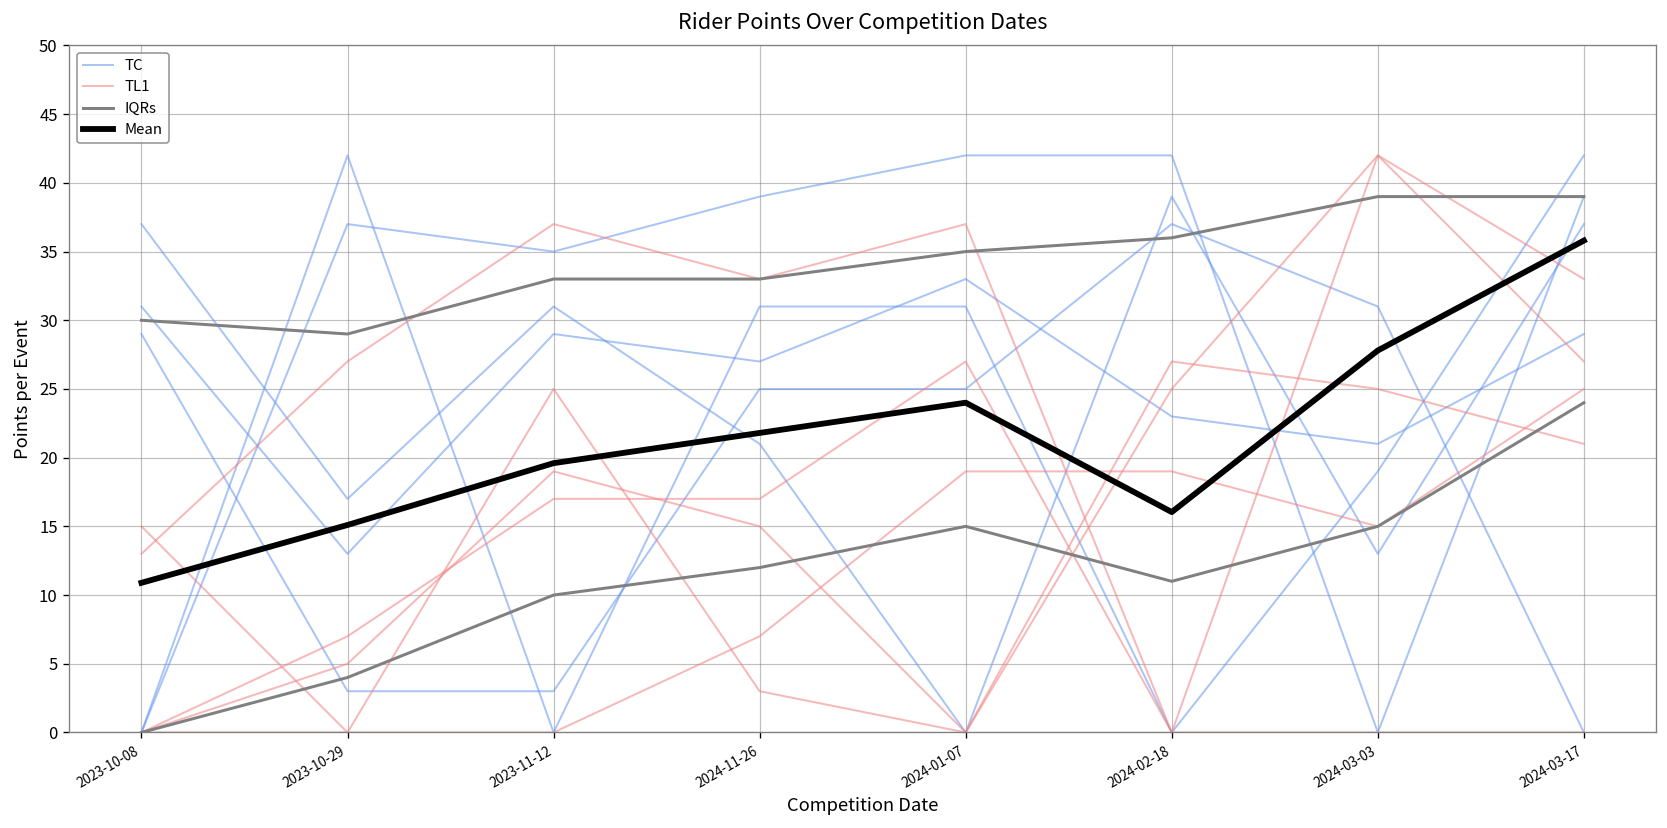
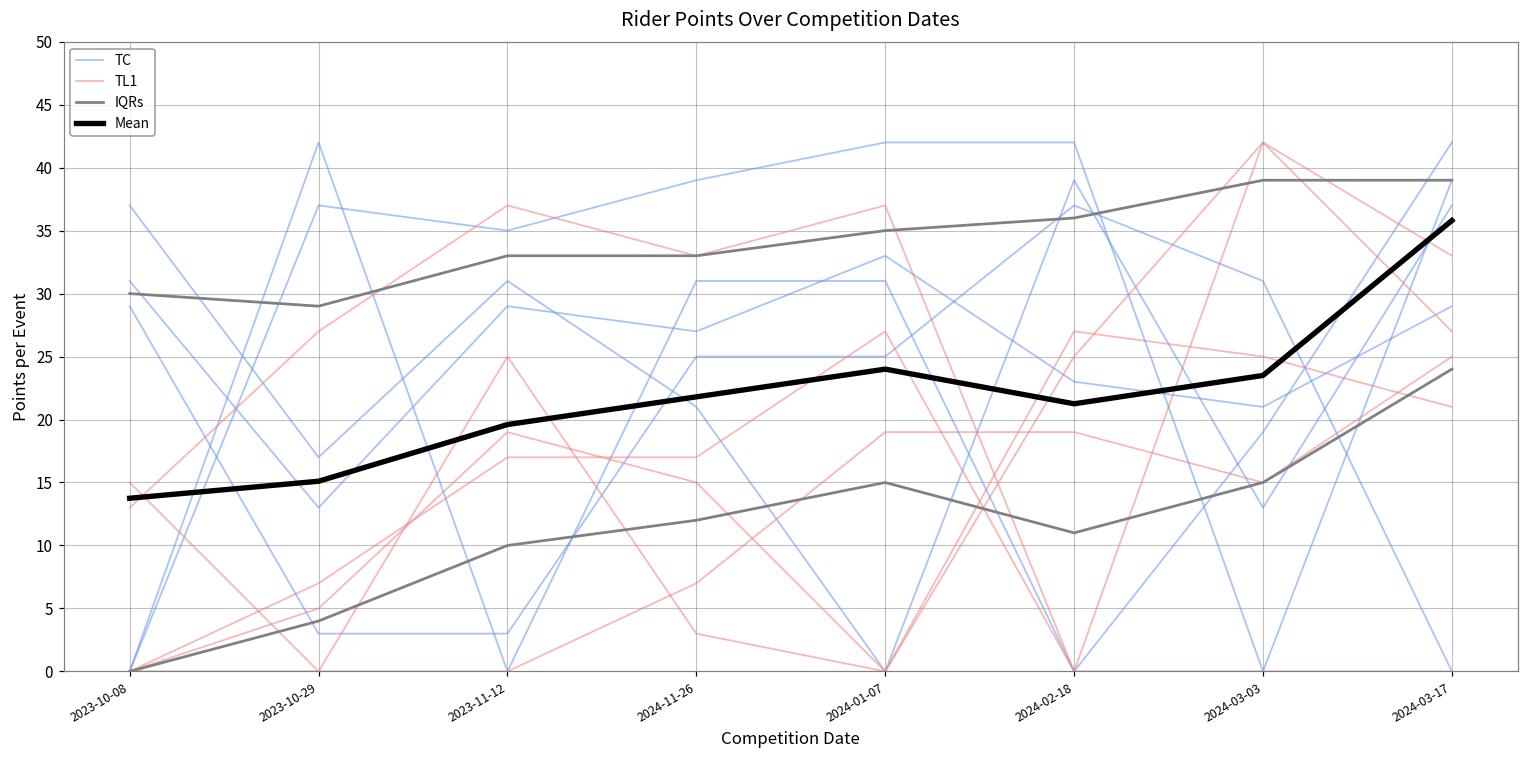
Mean, 2023-10-08: 10.9 -> 13.8
Mean, 2024-02-18: 16.0 -> 21.3
Mean, 2024-03-03: 27.8 -> 23.5
